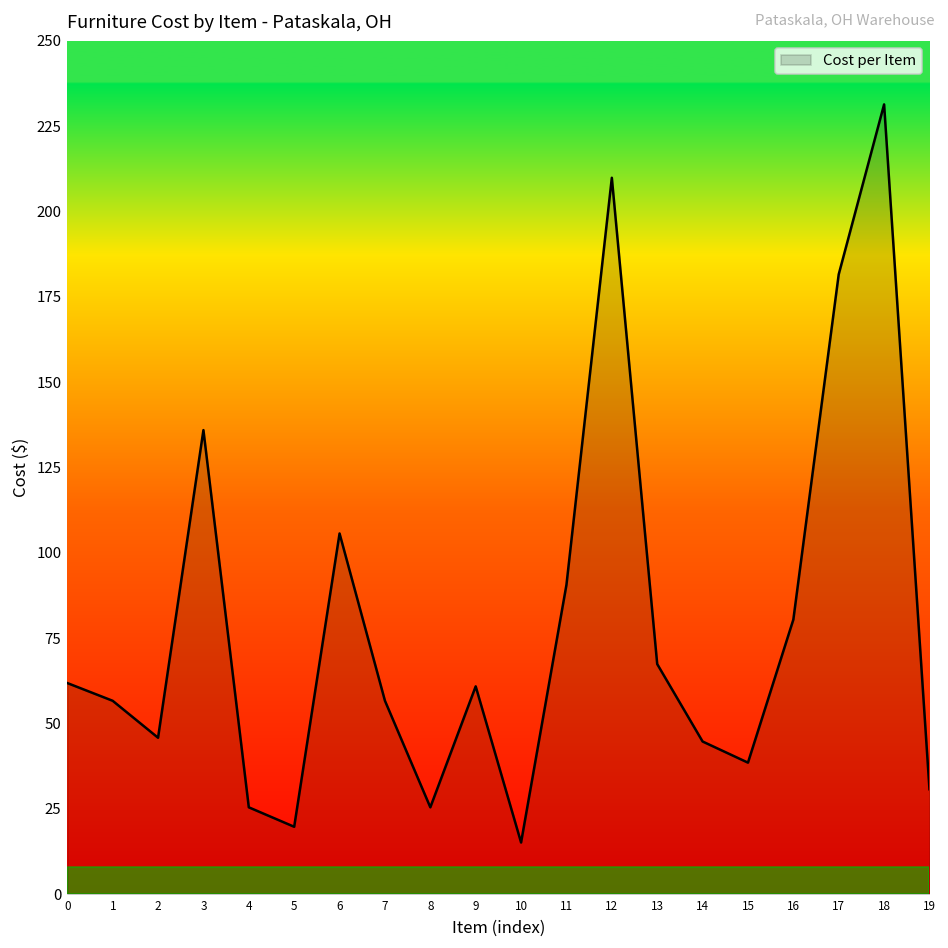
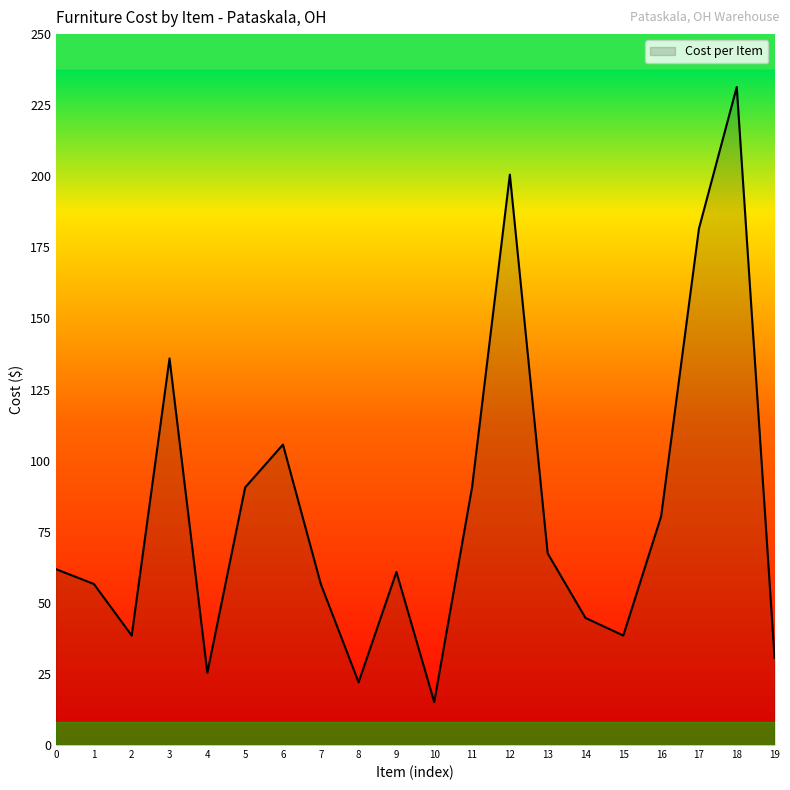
2: 46 -> 39
5: 20 -> 91
8: 25 -> 22
12: 210 -> 201
